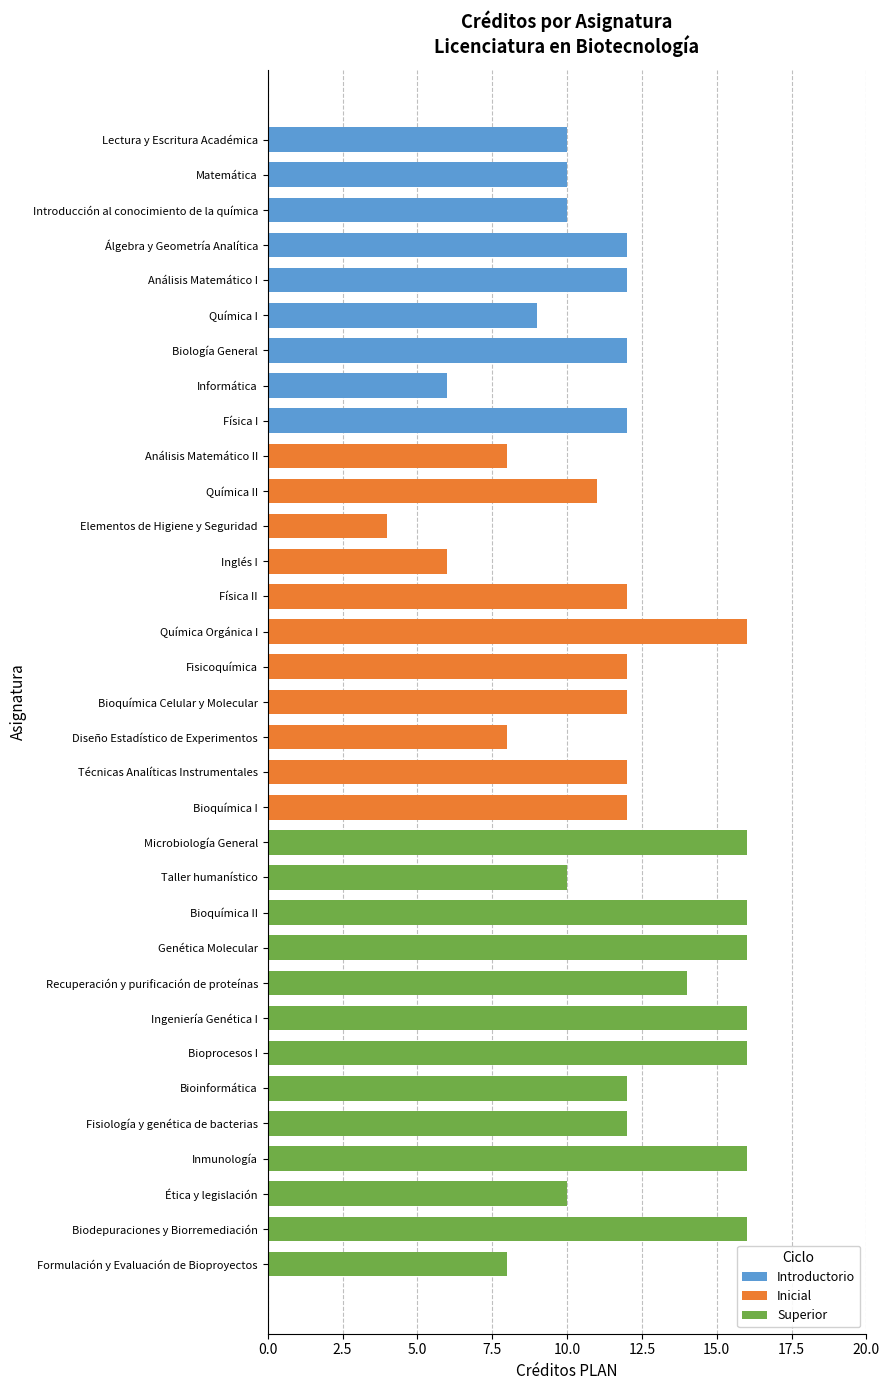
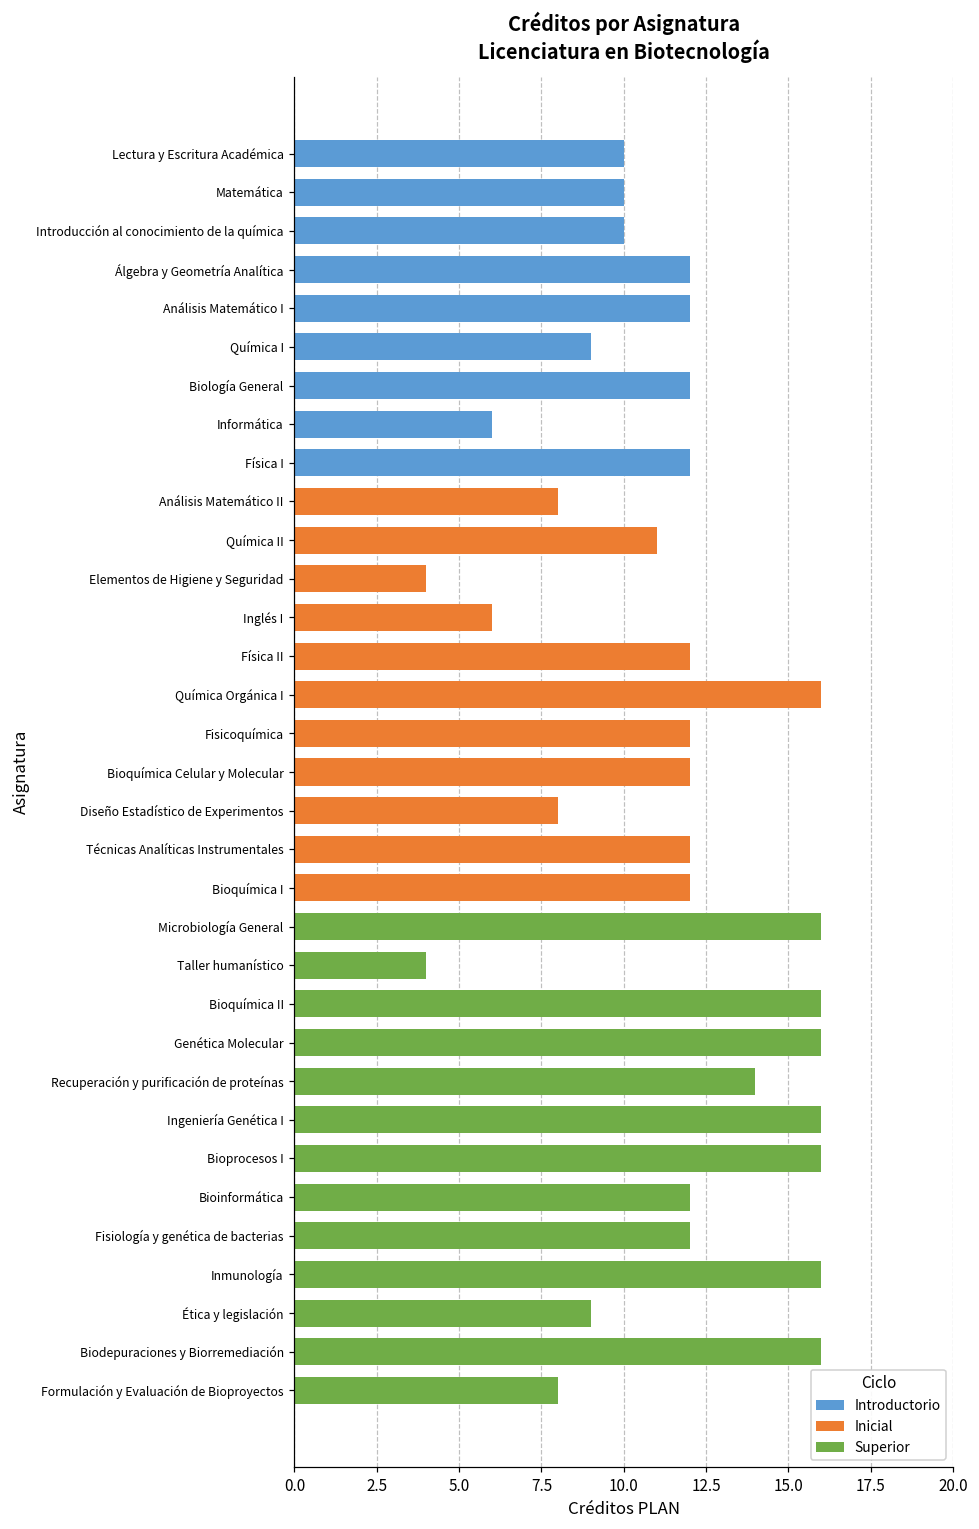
Superior, Taller humanístico: 10 -> 4
Superior, Ética y legislación: 10 -> 9
